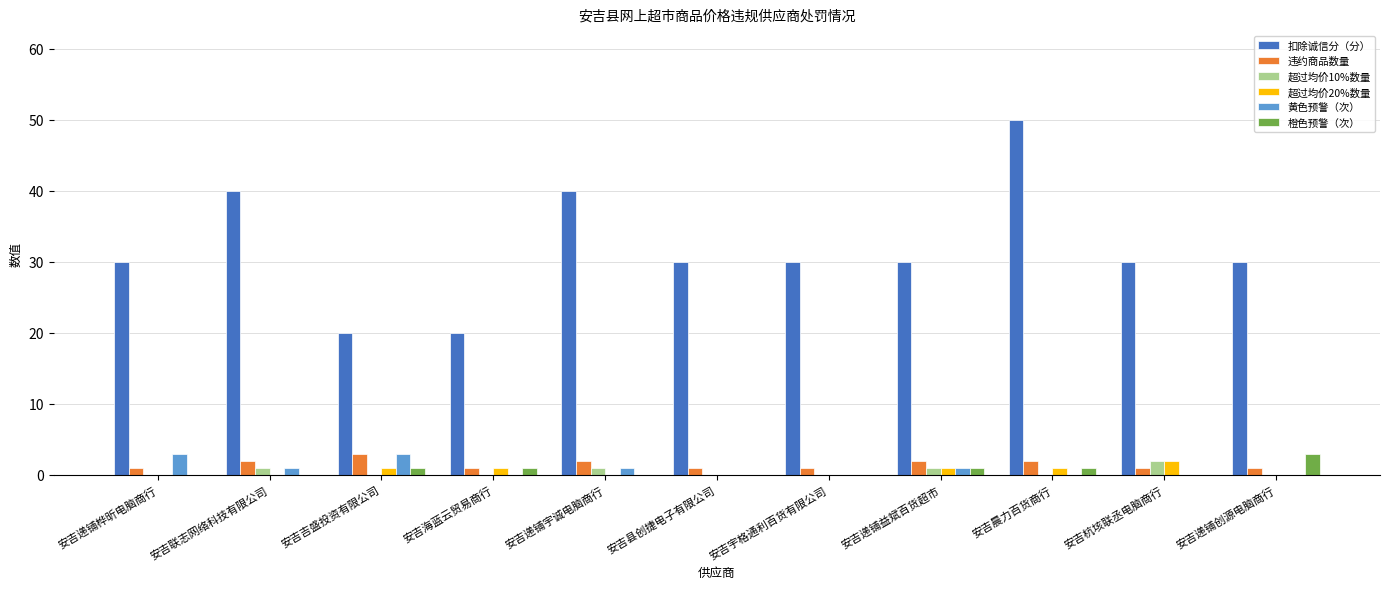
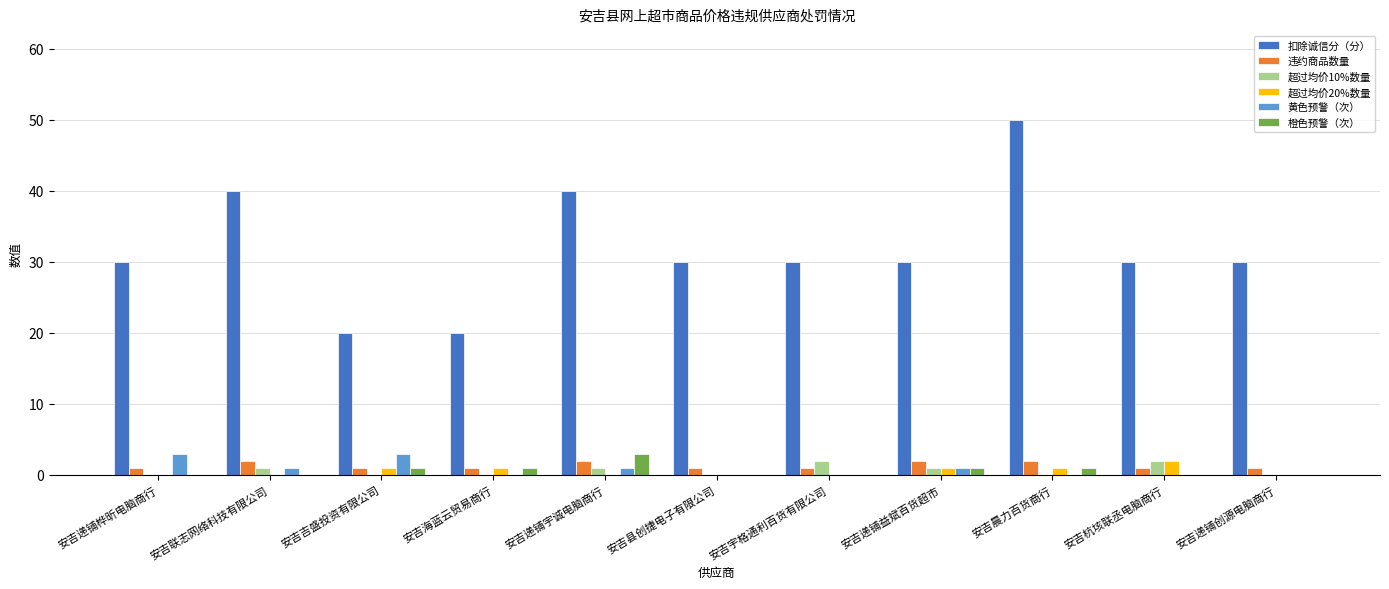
违约商品数量, 安吉吉盛投资有限公司: 3 -> 1
橙色预警（次）, 安吉递铺宇诚电脑商行: 0 -> 3
超过均价10%数量, 安吉宇格通利百货有限公司: 0 -> 2
橙色预警（次）, 安吉递铺创源电脑商行: 3 -> 0
